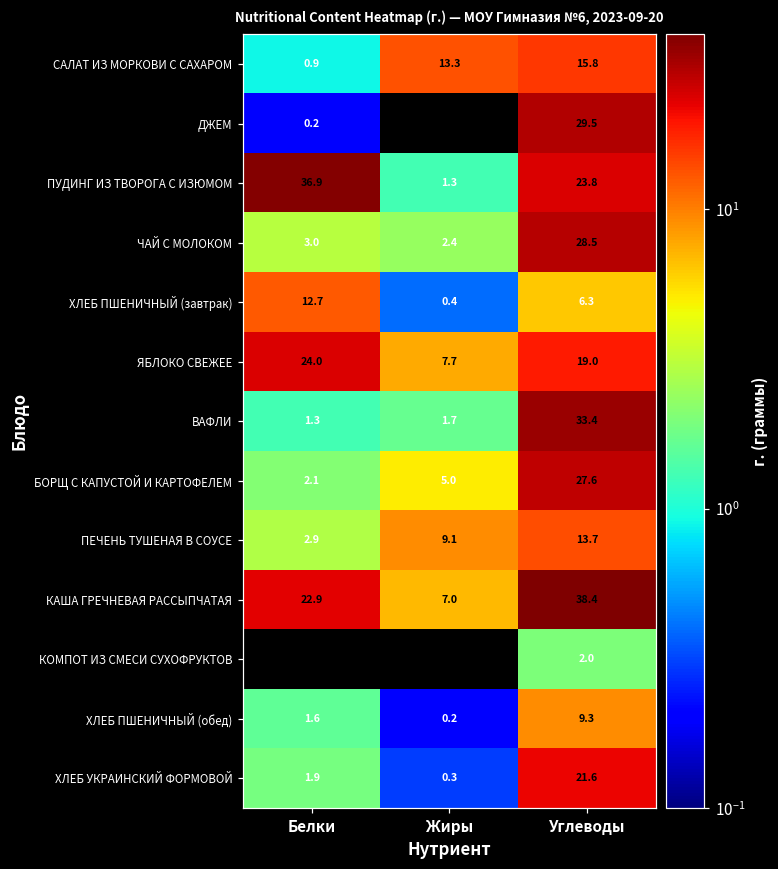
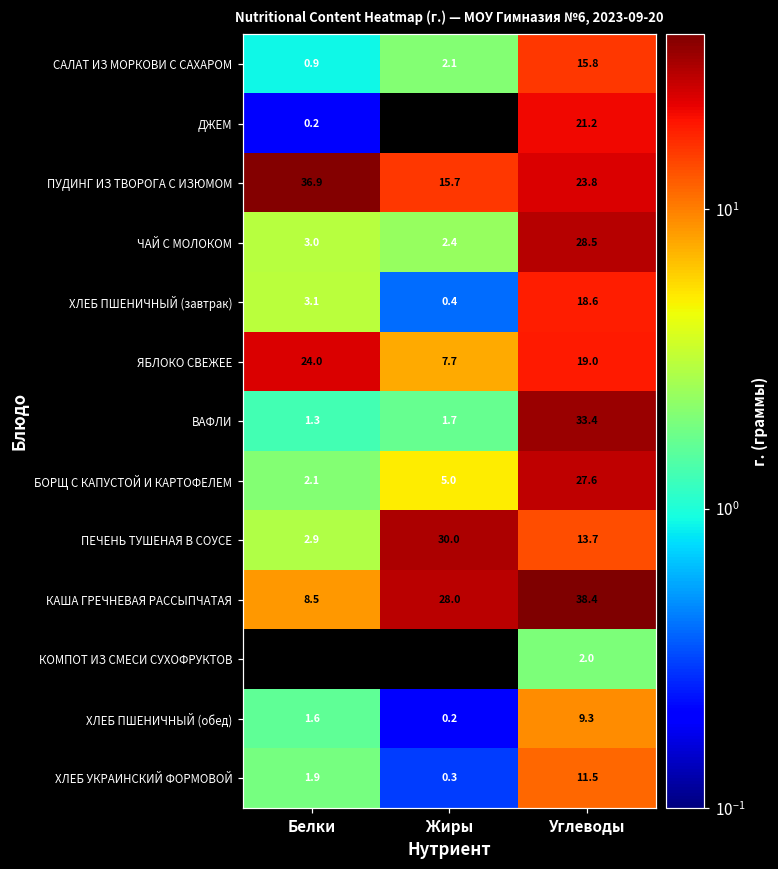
САЛАТ ИЗ МОРКОВИ С САХАРОМ, Жиры: 13.3 -> 2.1
ДЖЕМ, Углеводы: 29.5 -> 21.2
ПУДИНГ ИЗ ТВОРОГА С ИЗЮМОМ, Жиры: 1.3 -> 15.7
ХЛЕБ ПШЕНИЧНЫЙ (завтрак), Белки: 12.7 -> 3.1
ХЛЕБ ПШЕНИЧНЫЙ (завтрак), Углеводы: 6.3 -> 18.6
ПЕЧЕНЬ ТУШЕНАЯ В СОУСЕ, Жиры: 9.1 -> 30.0
КАША ГРЕЧНЕВАЯ РАССЫПЧАТАЯ, Белки: 22.9 -> 8.5
КАША ГРЕЧНЕВАЯ РАССЫПЧАТАЯ, Жиры: 7.0 -> 28.0
ХЛЕБ УКРАИНСКИЙ ФОРМОВОЙ, Углеводы: 21.6 -> 11.5
